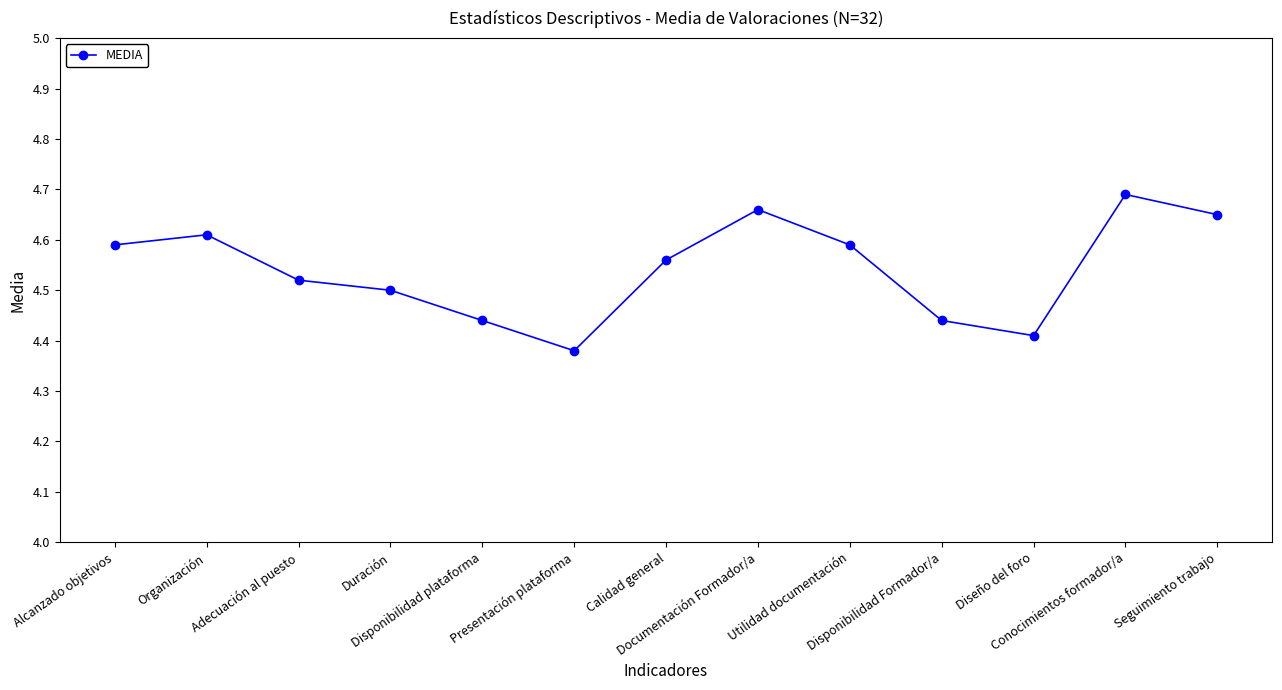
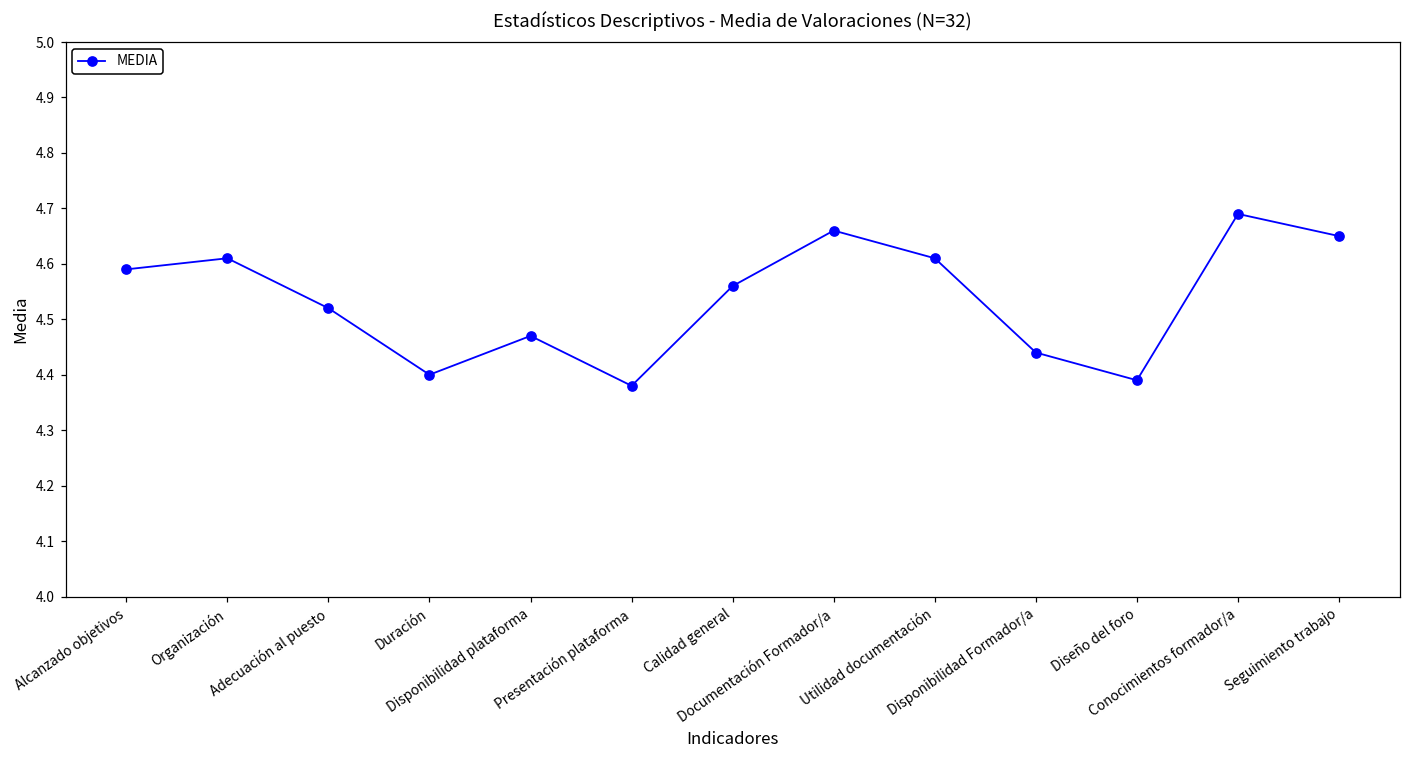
Duración: 4.5 -> 4.4
Disponibilidad plataforma: 4.44 -> 4.47
Utilidad documentación: 4.59 -> 4.61
Diseño del foro: 4.41 -> 4.39
